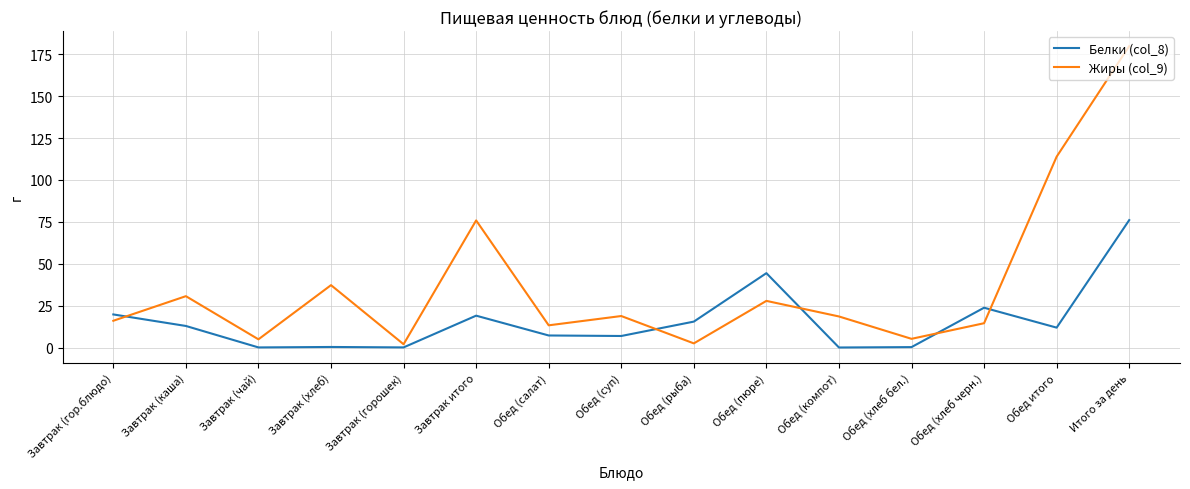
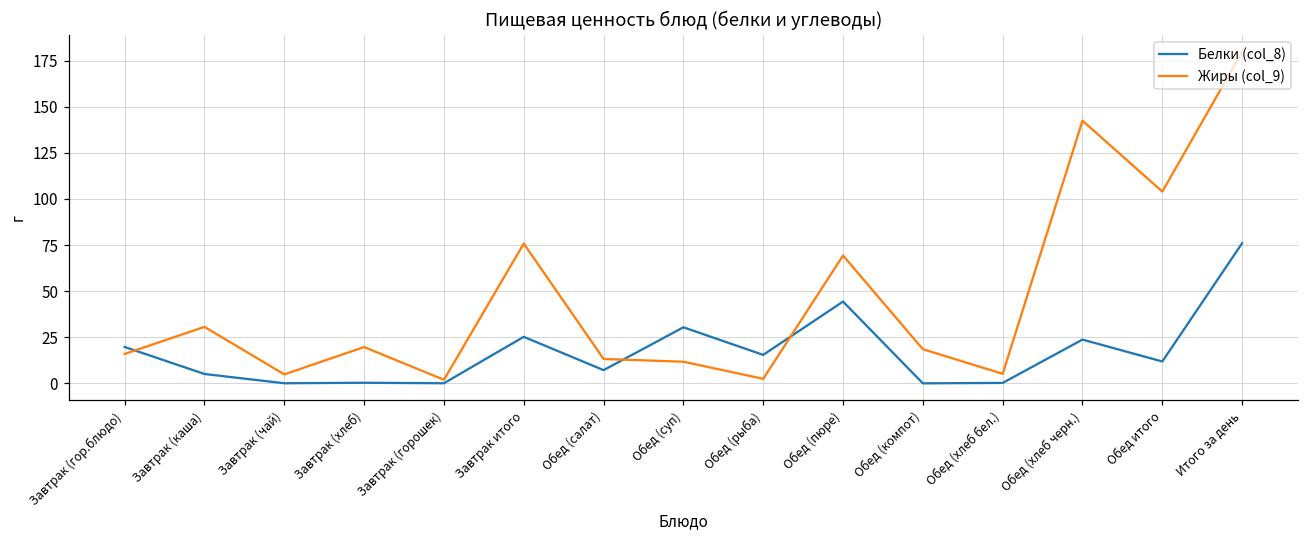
Белки (col_8), Завтрак (каша): 13 -> 5
Жиры (col_9), Завтрак (хлеб): 37 -> 20
Белки (col_8), Завтрак итого: 19 -> 25
Белки (col_8), Обед (суп): 7 -> 30
Жиры (col_9), Обед (суп): 19 -> 12
Жиры (col_9), Обед (пюре): 28 -> 69
Жиры (col_9), Обед (хлеб черн.): 14 -> 142
Жиры (col_9), Обед итого: 114 -> 104
